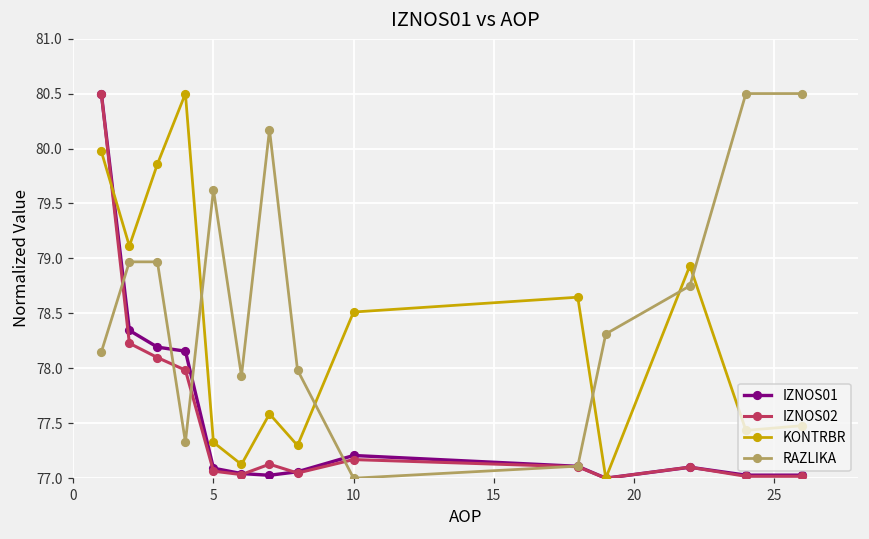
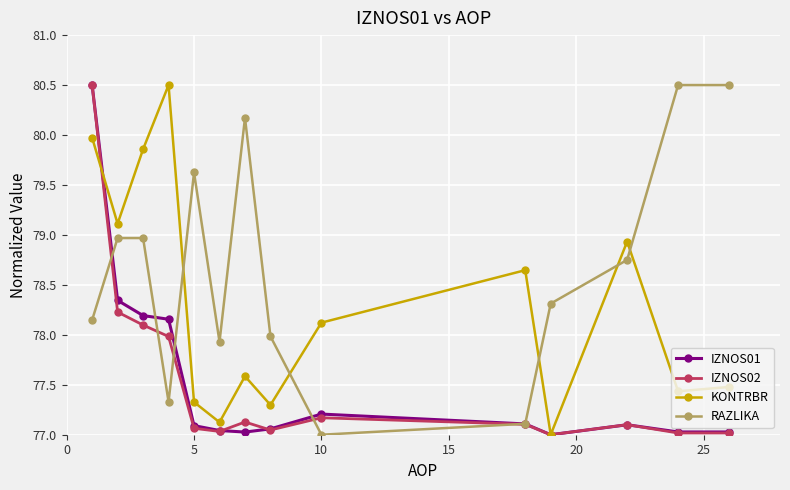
KONTRBR, 10: 78.5 -> 78.1
